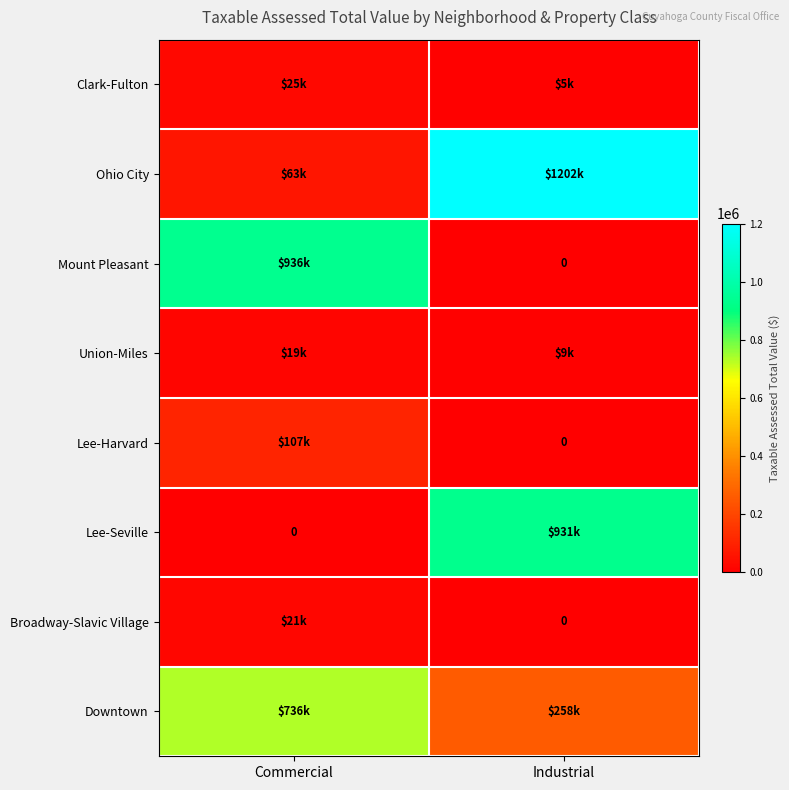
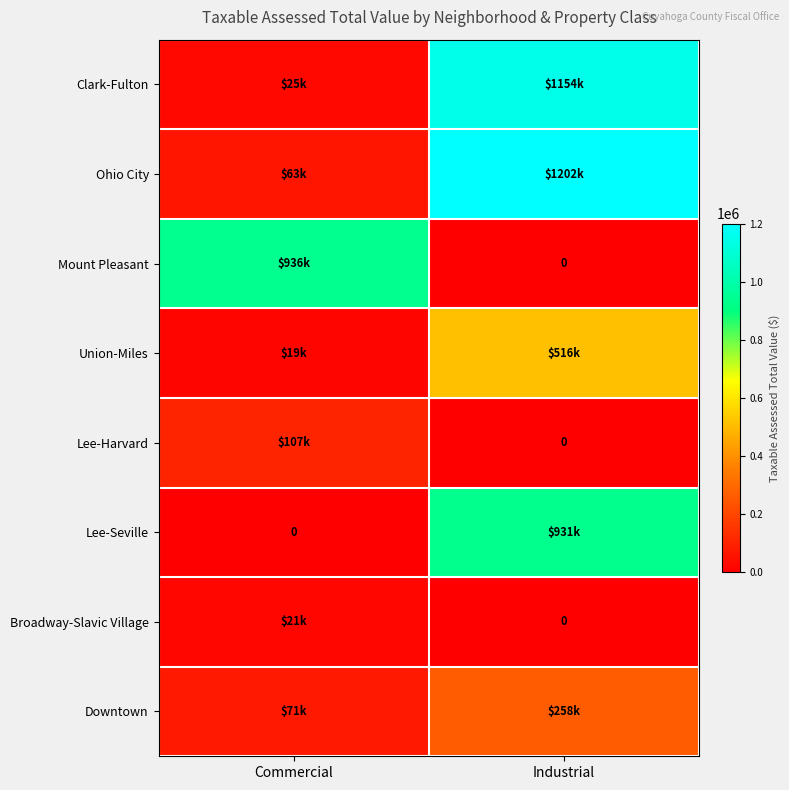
Clark-Fulton, Industrial: $5k -> $1154k
Union-Miles, Industrial: $9k -> $516k
Downtown, Commercial: $736k -> $71k
